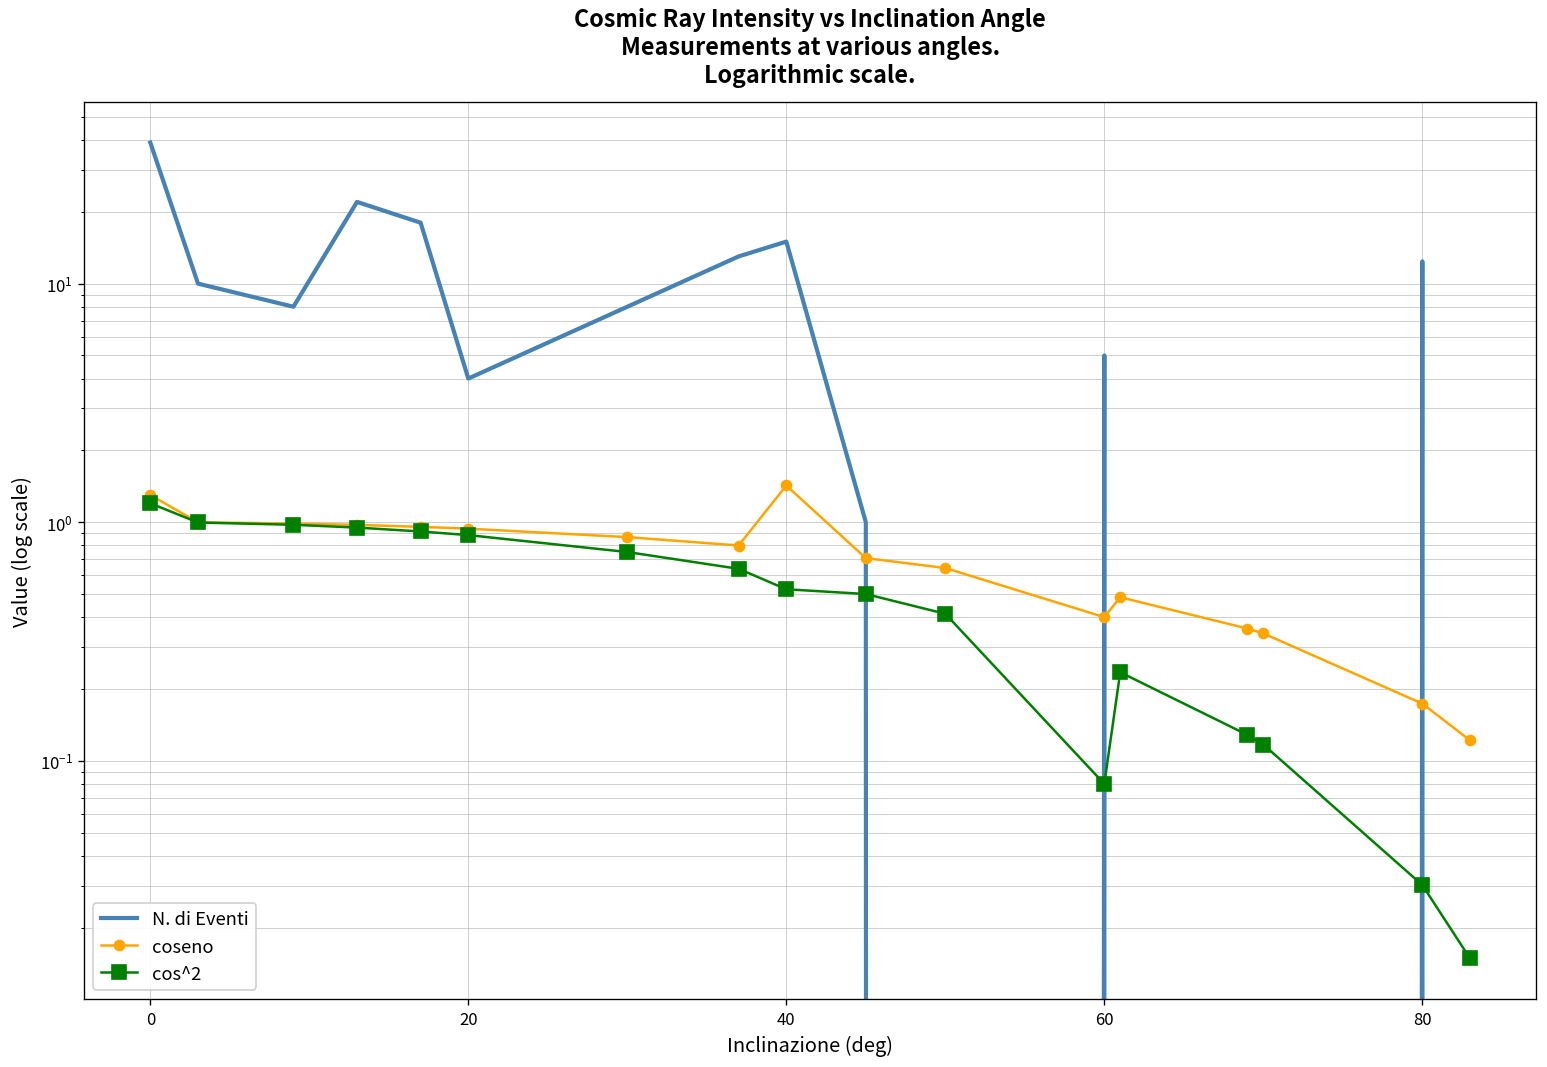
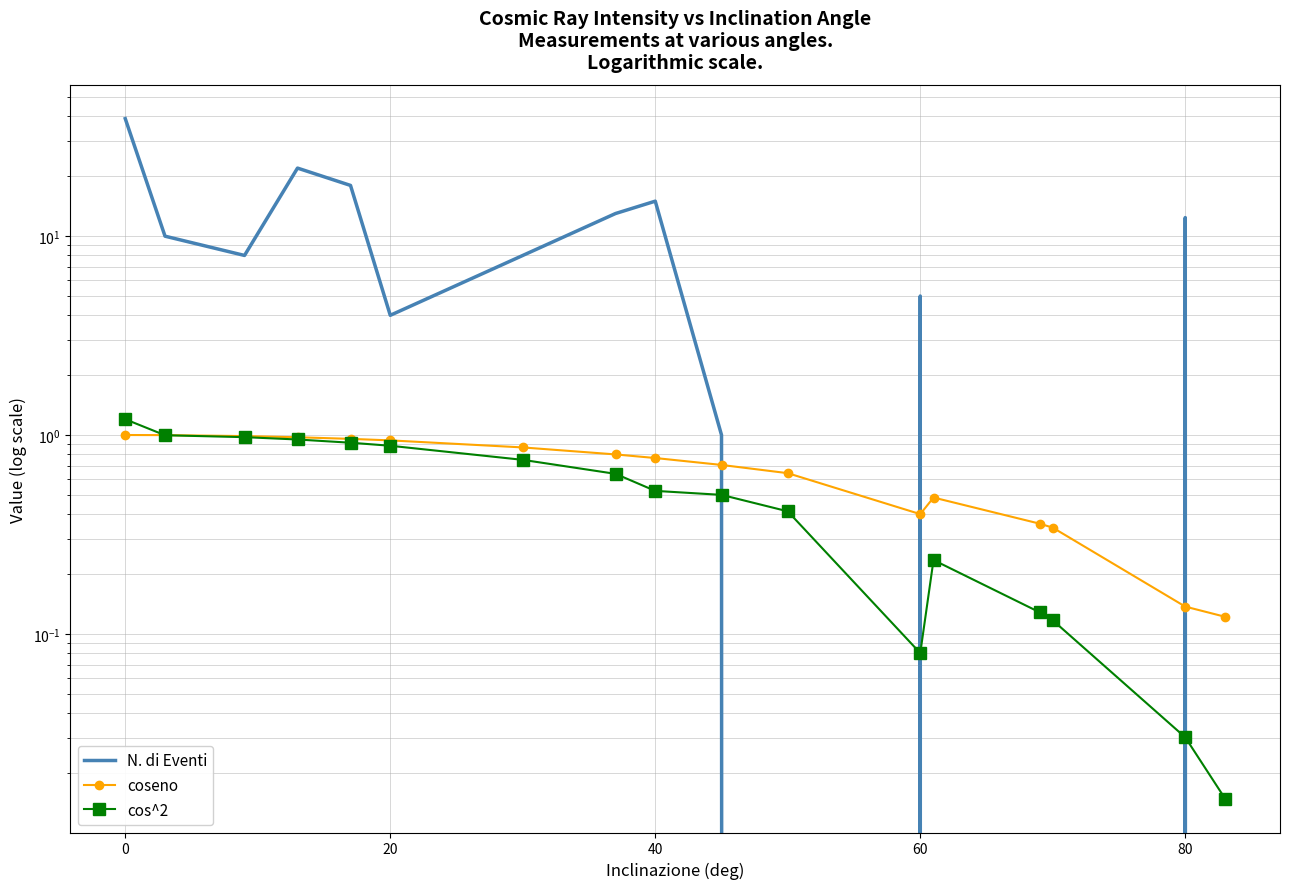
coseno, 0: 1.3 -> 1.0
coseno, 40: 1.4 -> 0.77
coseno, 80: 0.17 -> 0.14
